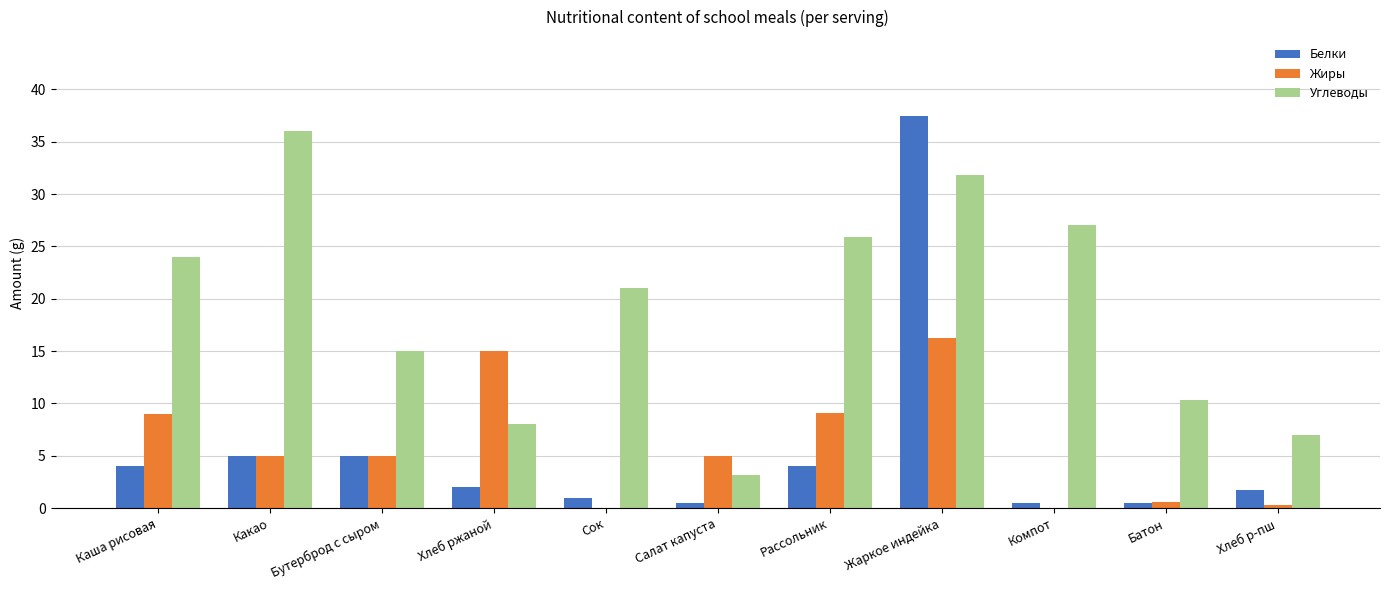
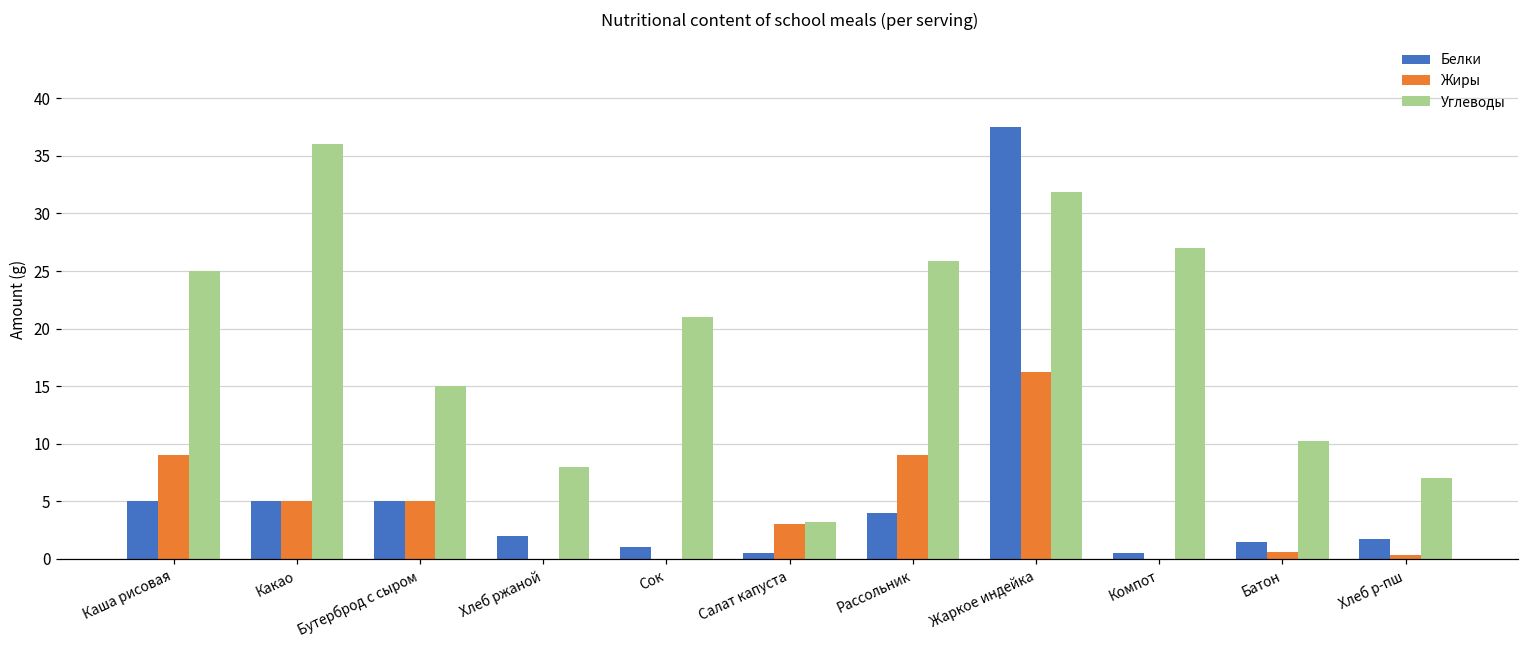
Белки, Каша рисовая: 4 -> 5
Углеводы, Каша рисовая: 24 -> 25
Жиры, Хлеб ржаной: 15 -> 0
Жиры, Салат капуста: 5 -> 3
Белки, Батон: 0.5 -> 1.5
